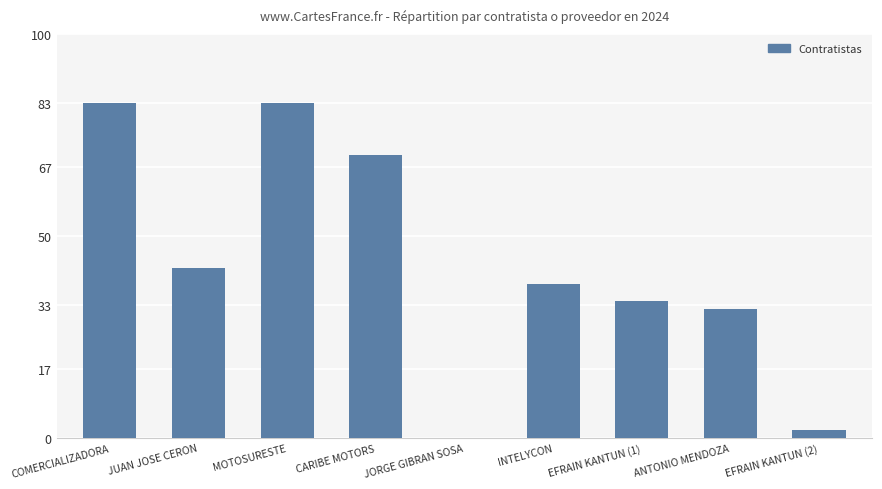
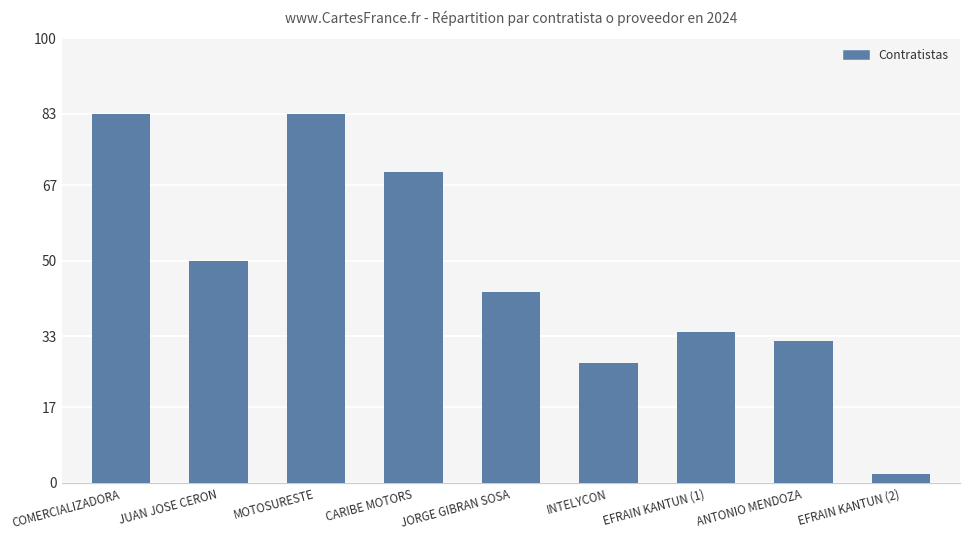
JUAN JOSE CERON: 42 -> 50
JORGE GIBRAN SOSA: 0 -> 43
INTELYCON: 38 -> 27
